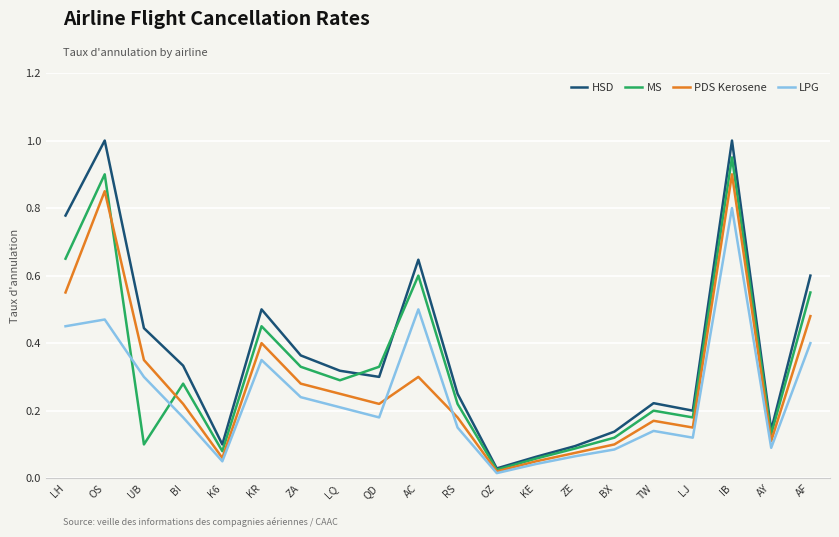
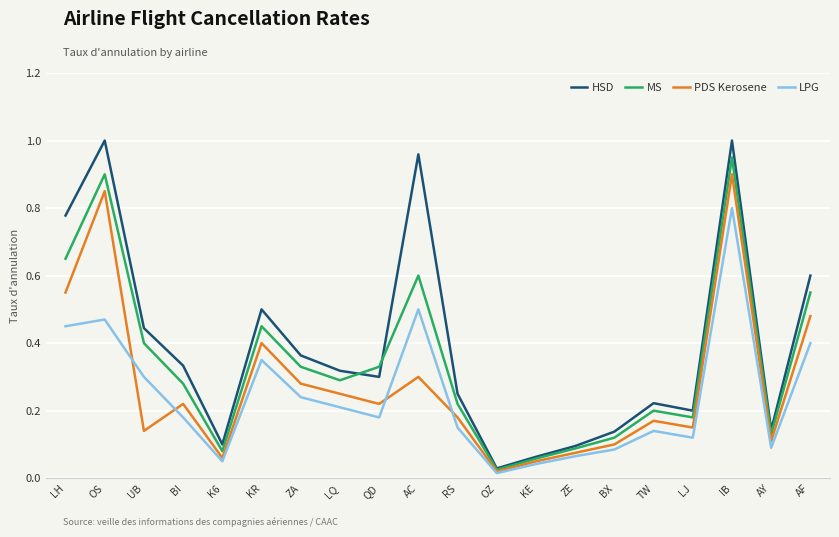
MS, UB: 0.1 -> 0.4
PDS Kerosene, UB: 0.35 -> 0.14
HSD, AC: 0.65 -> 0.96
